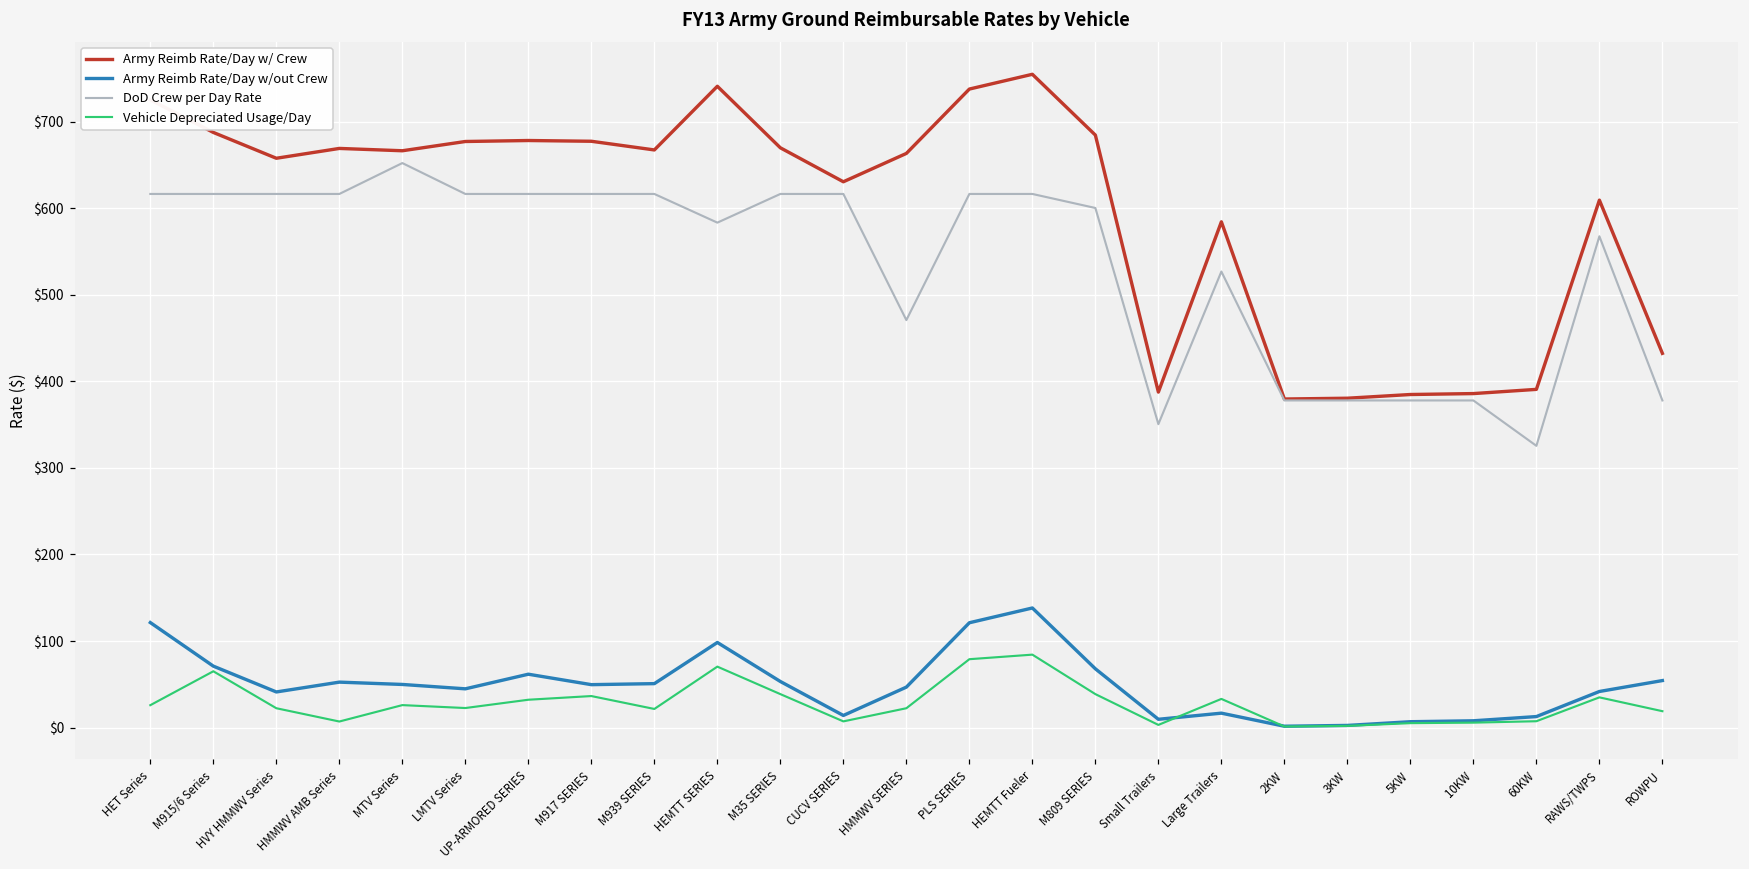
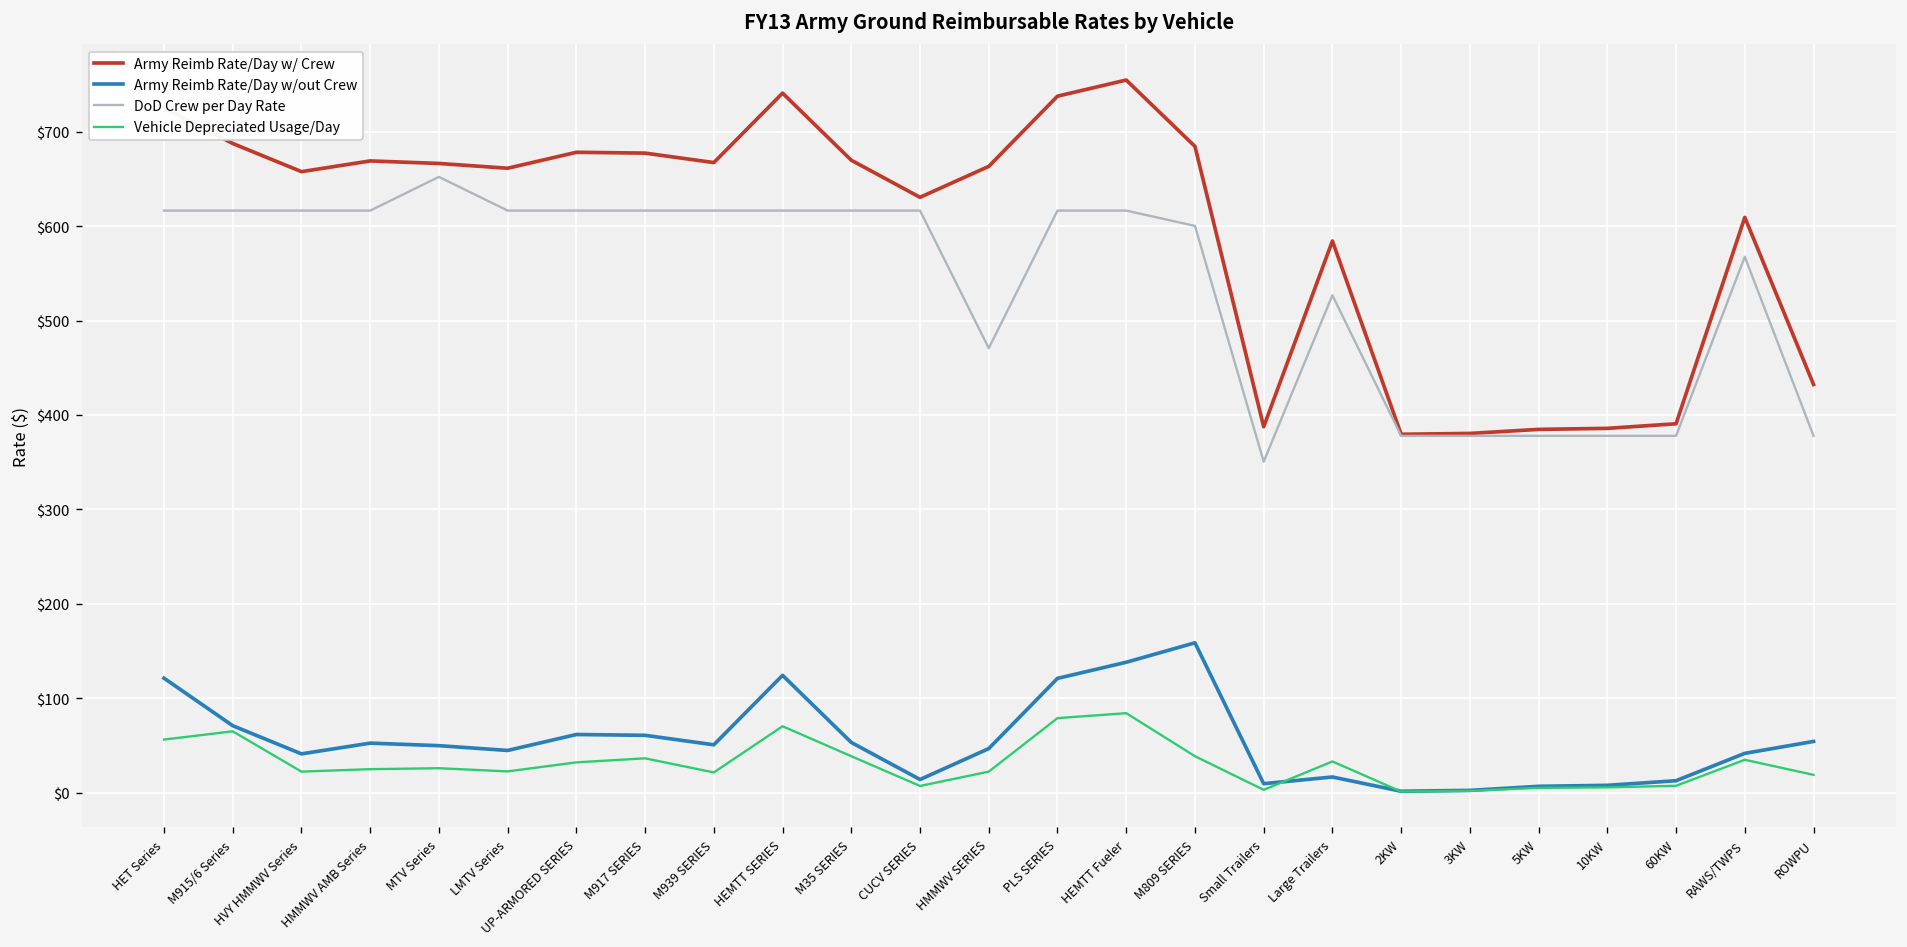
Vehicle Depreciated Usage/Day, HET Series: $30 -> $60
Vehicle Depreciated Usage/Day, HMMWV AMB Series: $10 -> $30
Army Reimb Rate/Day w/ Crew, LMTV Series: $680 -> $660
Army Reimb Rate/Day w/out Crew, M917 SERIES: $50 -> $60
Army Reimb Rate/Day w/out Crew, HEMTT SERIES: $100 -> $120
DoD Crew per Day Rate, HEMTT SERIES: $580 -> $620
Army Reimb Rate/Day w/out Crew, M809 SERIES: $70 -> $160
DoD Crew per Day Rate, 60KW: $330 -> $380
